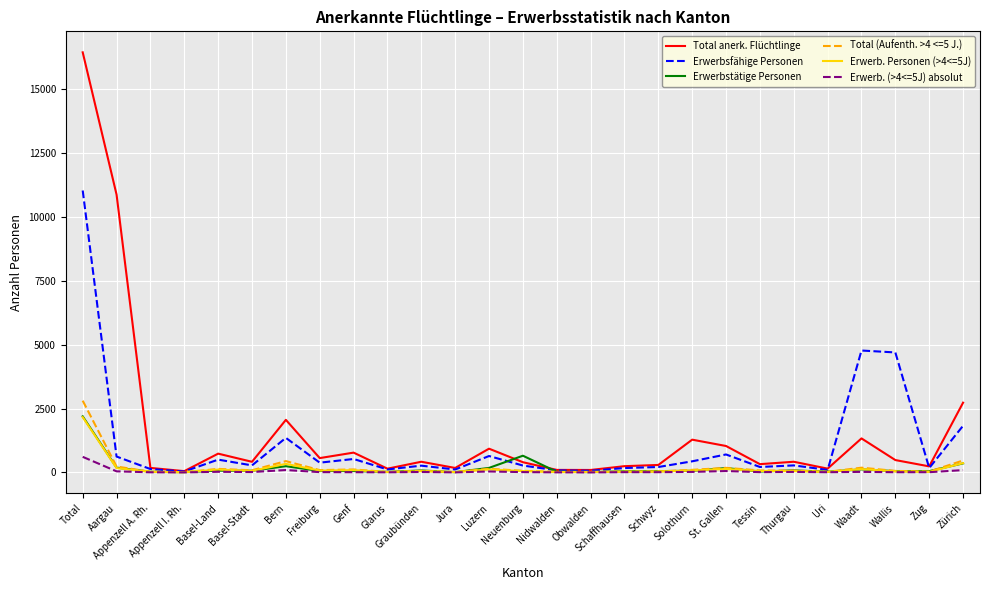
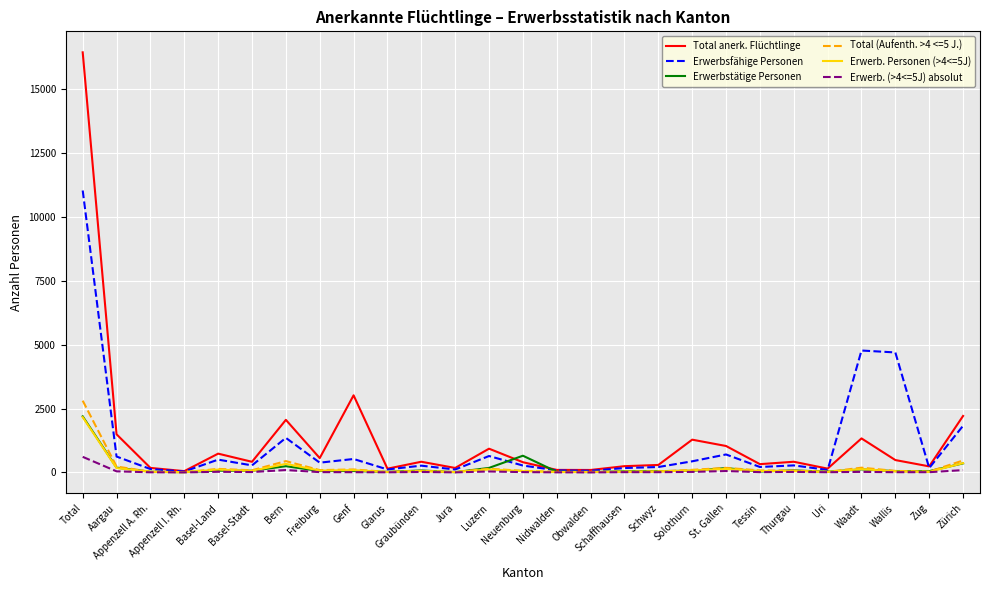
Total anerk. Flüchtlinge, Aargau: 10900 -> 1500
Total anerk. Flüchtlinge, Genf: 800 -> 3000
Total anerk. Flüchtlinge, Zürich: 2700 -> 2200
